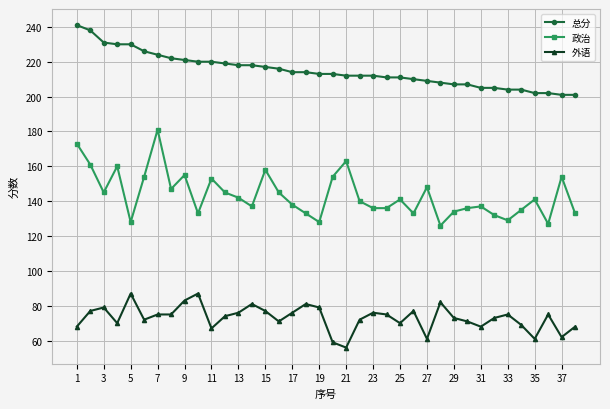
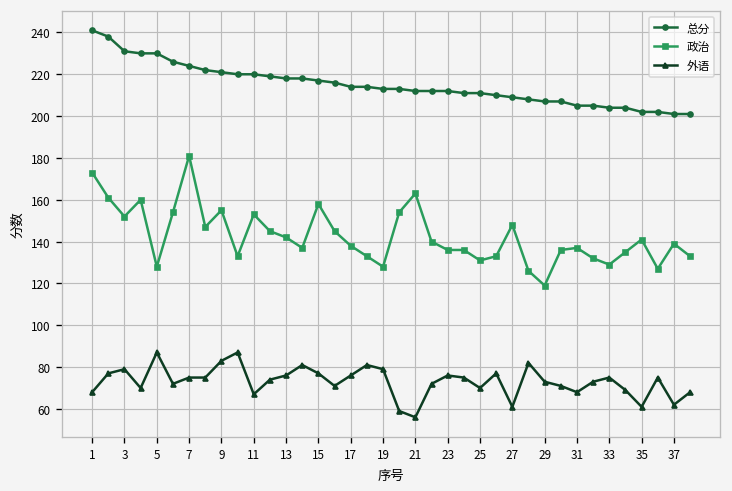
政治, 3: 145 -> 152
政治, 25: 141 -> 131
政治, 29: 134 -> 119
政治, 37: 154 -> 139
